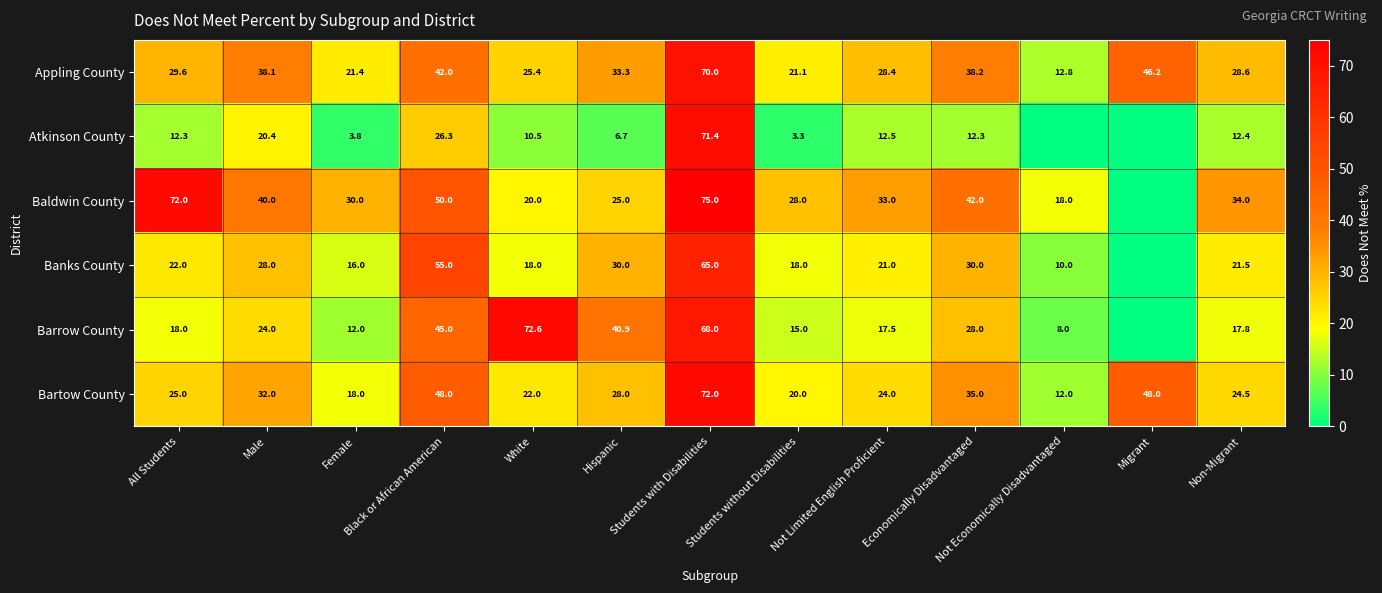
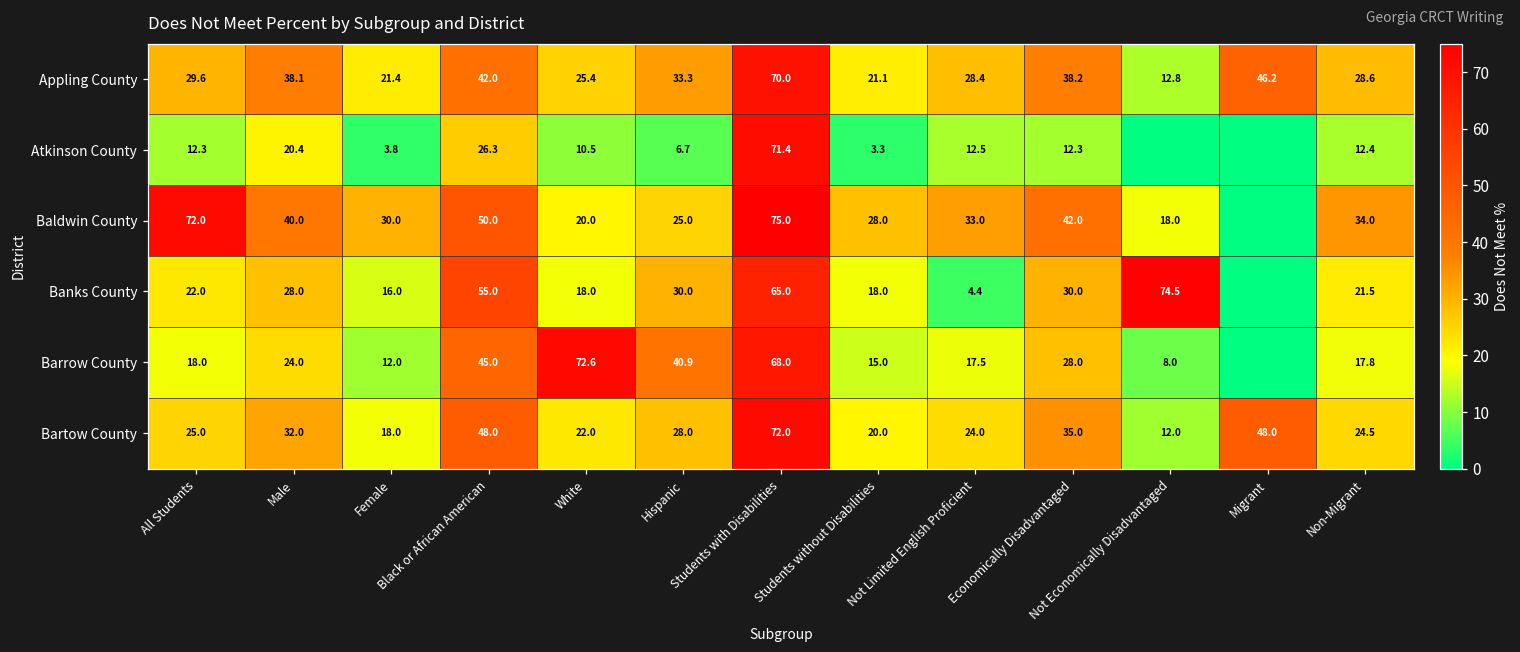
Banks County, Not Limited English Proficient: 21.0 -> 4.4
Banks County, Not Economically Disadvantaged: 10.0 -> 74.5
